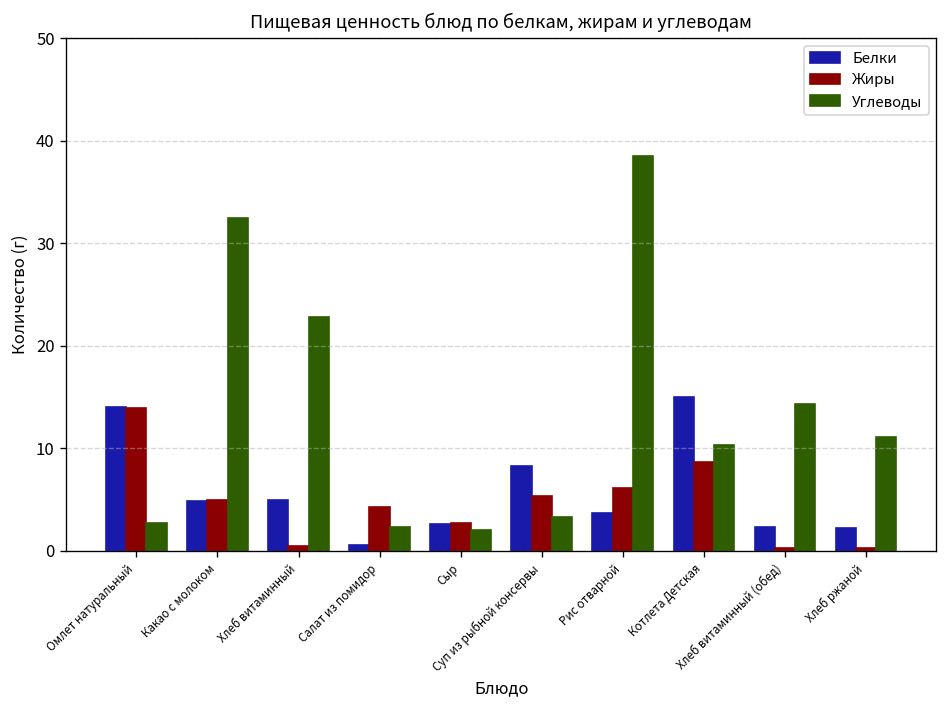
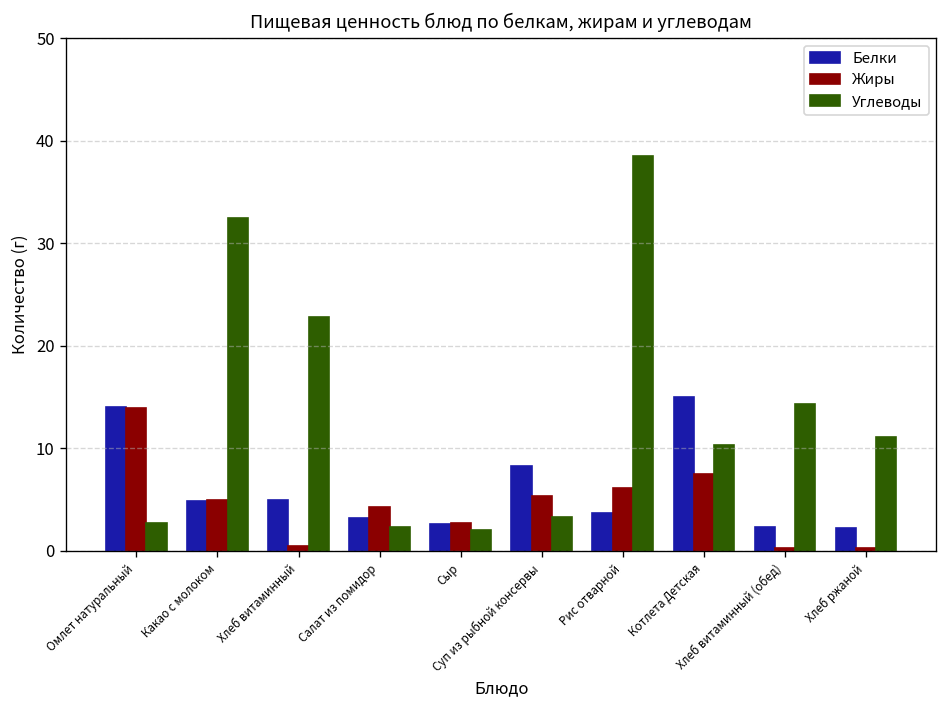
Белки, Салат из помидор: 1 -> 3
Жиры, Котлета Детская: 9 -> 8
